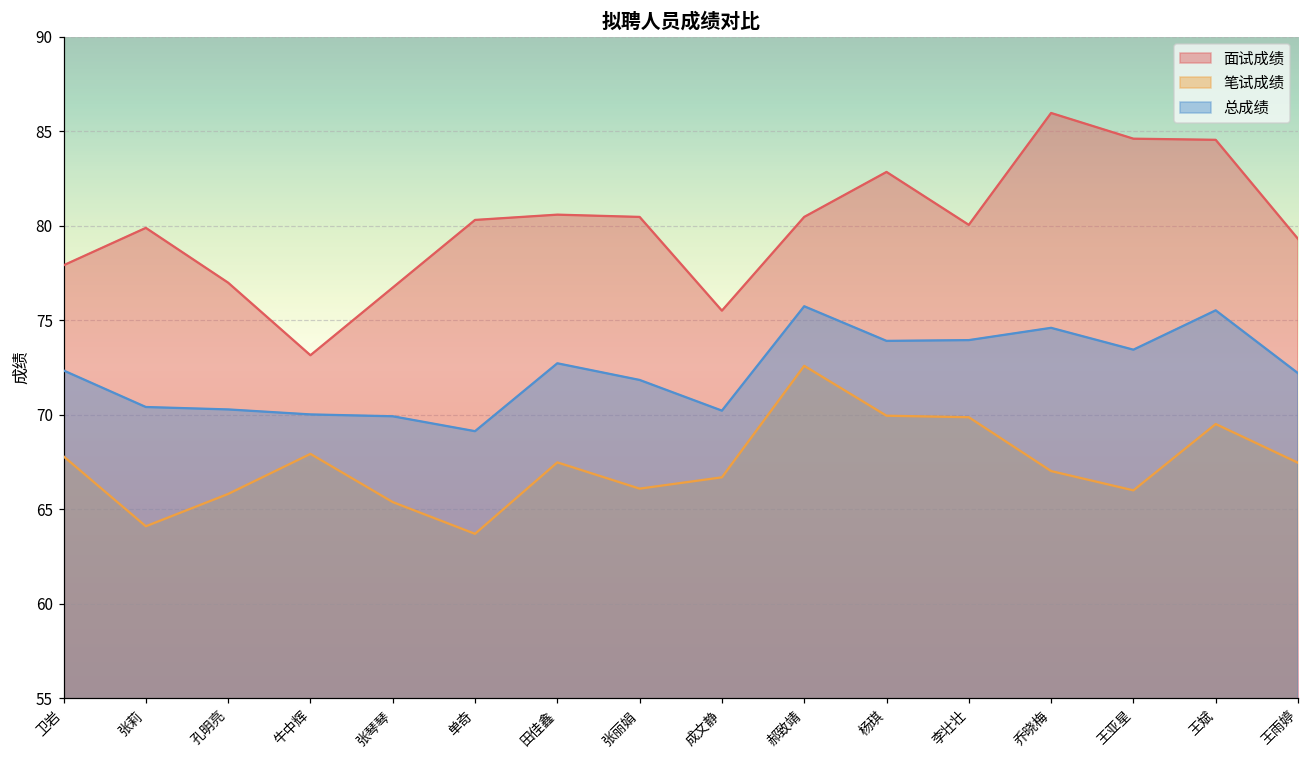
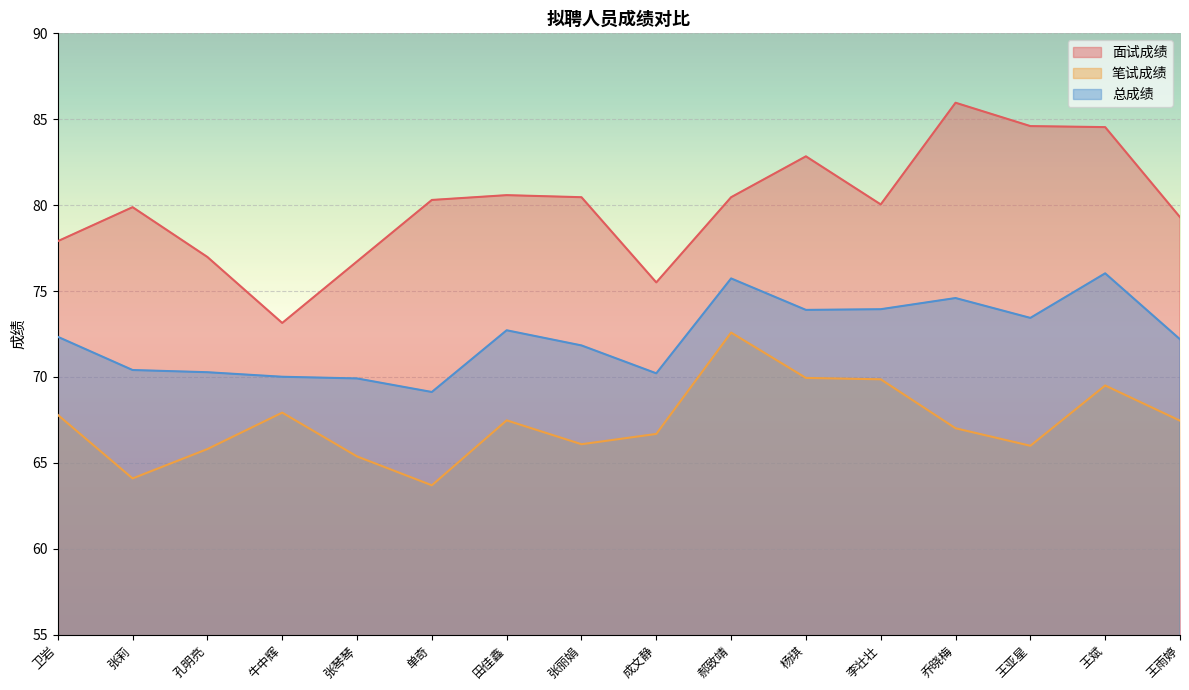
总成绩, 王斌: 75.5 -> 76.0
